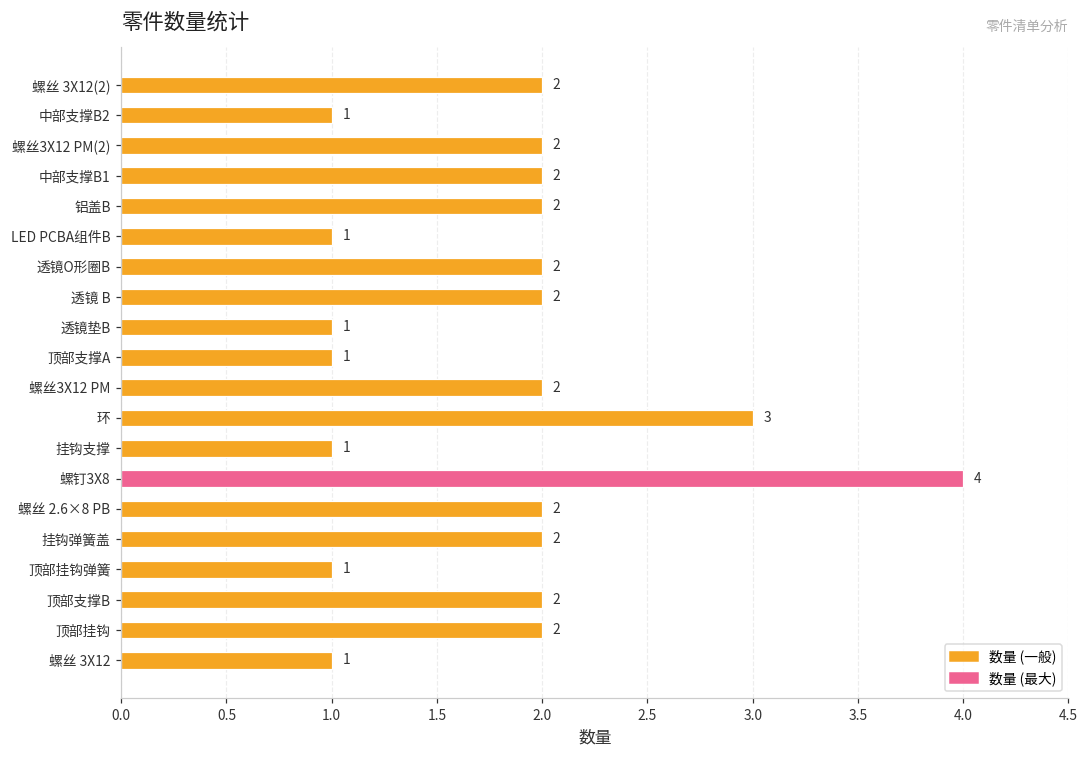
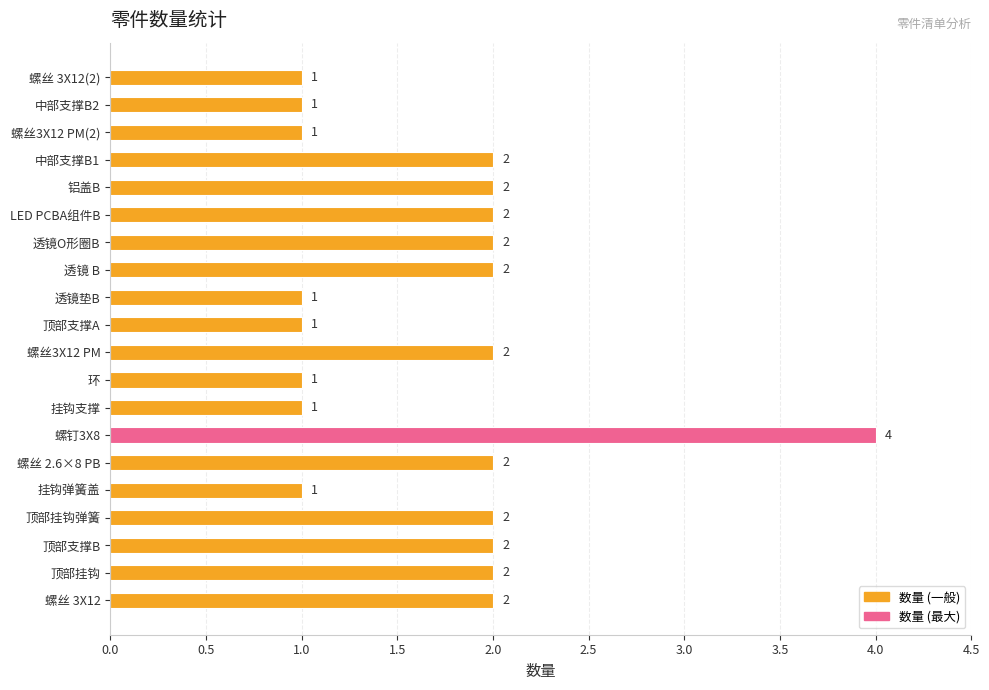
螺丝 3X12(2): 2 -> 1
螺丝3X12 PM(2): 2 -> 1
LED PCBA组件B: 1 -> 2
环: 3 -> 1
挂钩弹簧盖: 2 -> 1
顶部挂钩弹簧: 1 -> 2
螺丝 3X12: 1 -> 2
